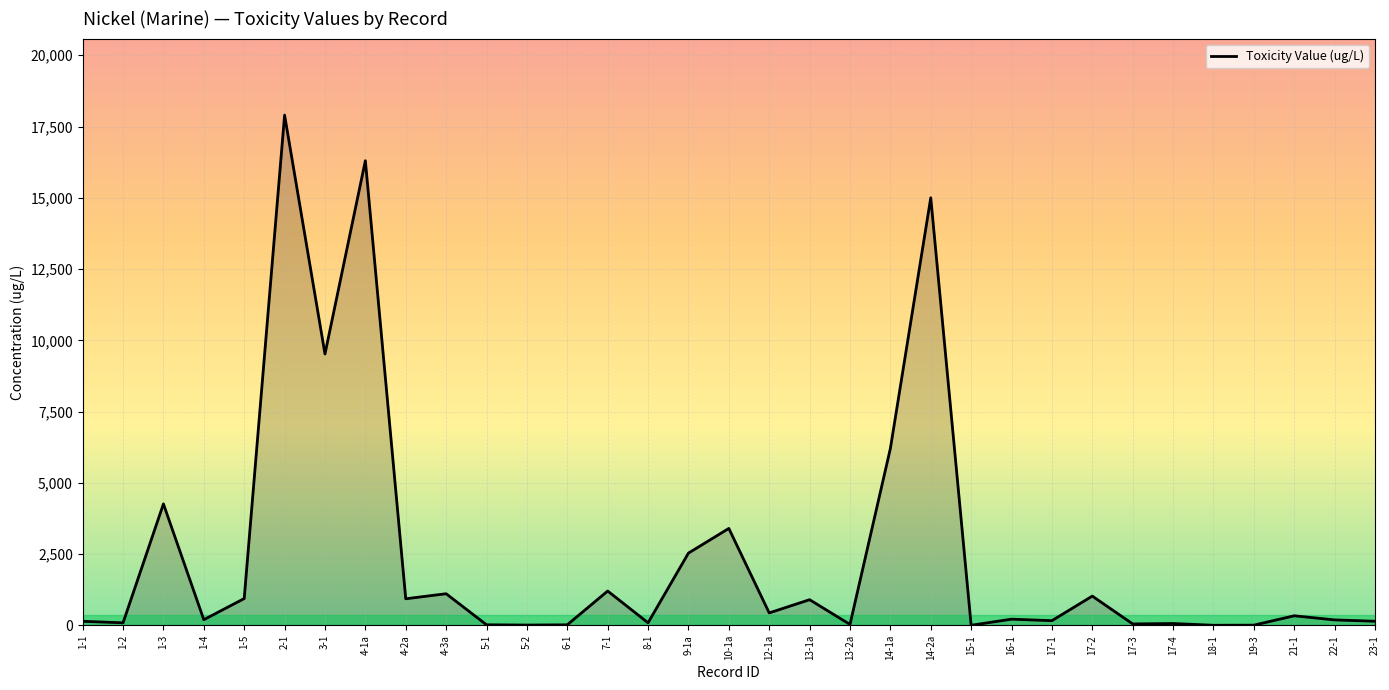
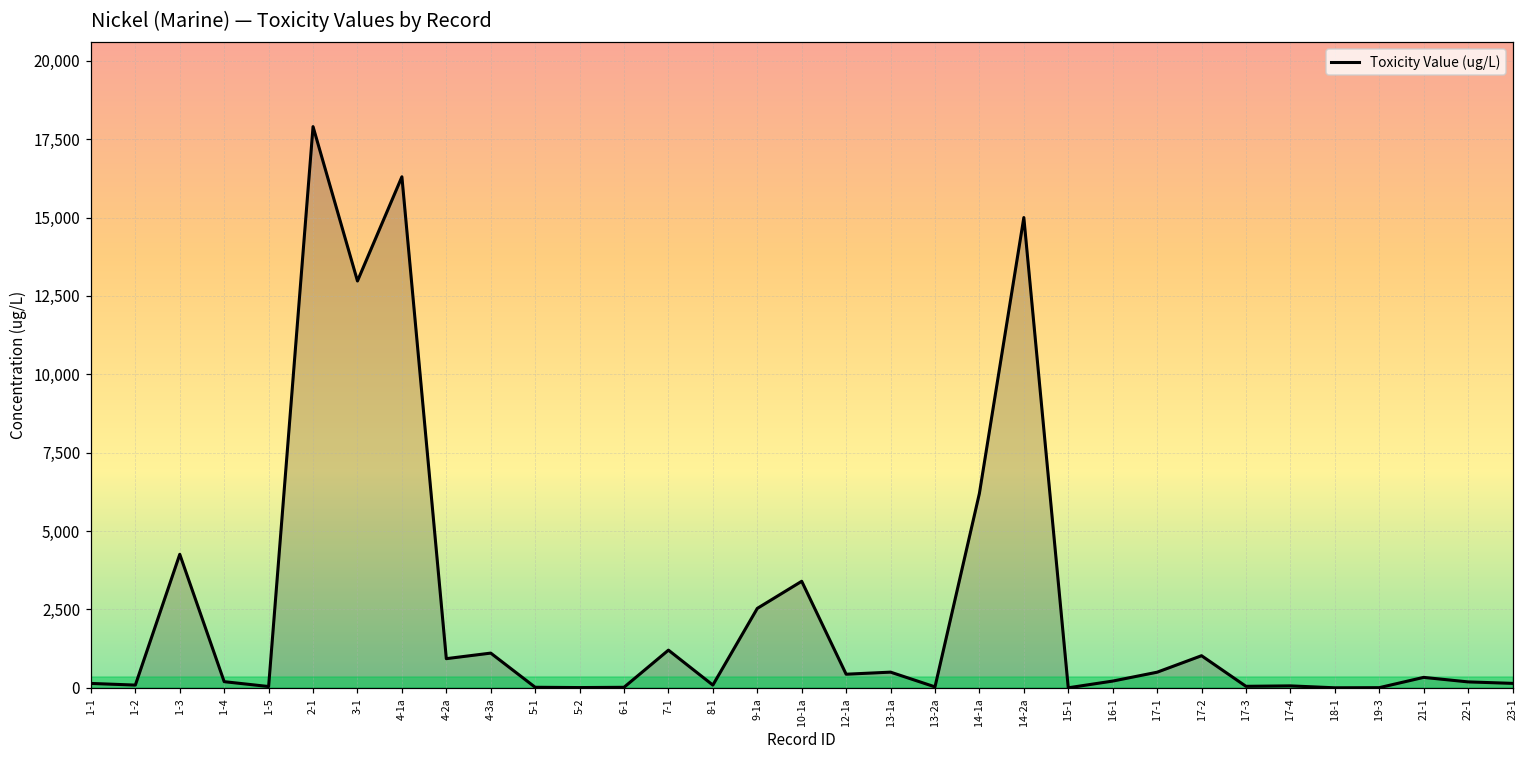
1-5: 900 -> 0
3-1: 9,500 -> 13,000
13-1a: 900 -> 500
17-1: 200 -> 500
